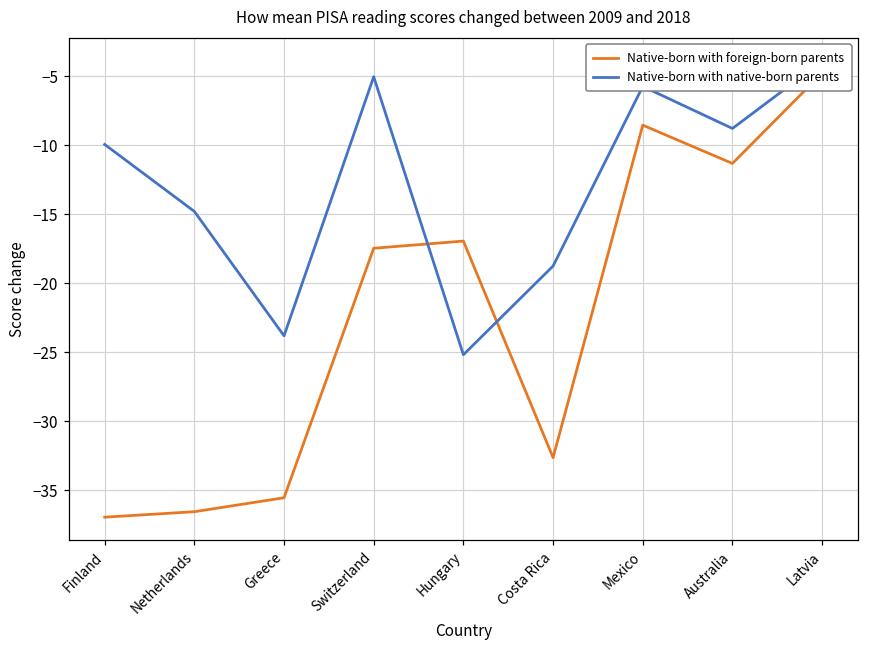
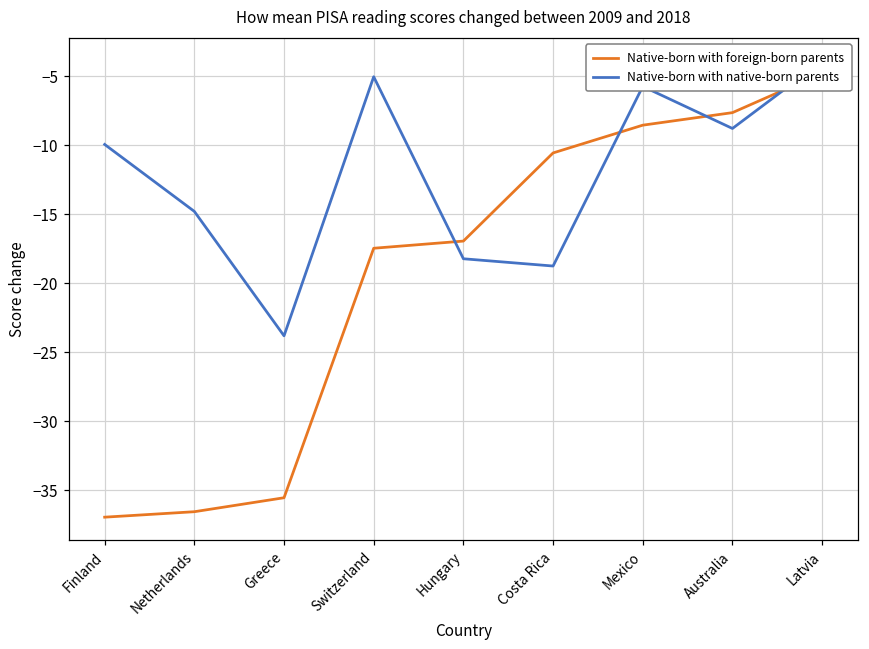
Native-born with native-born parents, Hungary: -25.2 -> -18.2
Native-born with foreign-born parents, Costa Rica: -32.6 -> -10.6
Native-born with foreign-born parents, Australia: -11.3 -> -7.6
